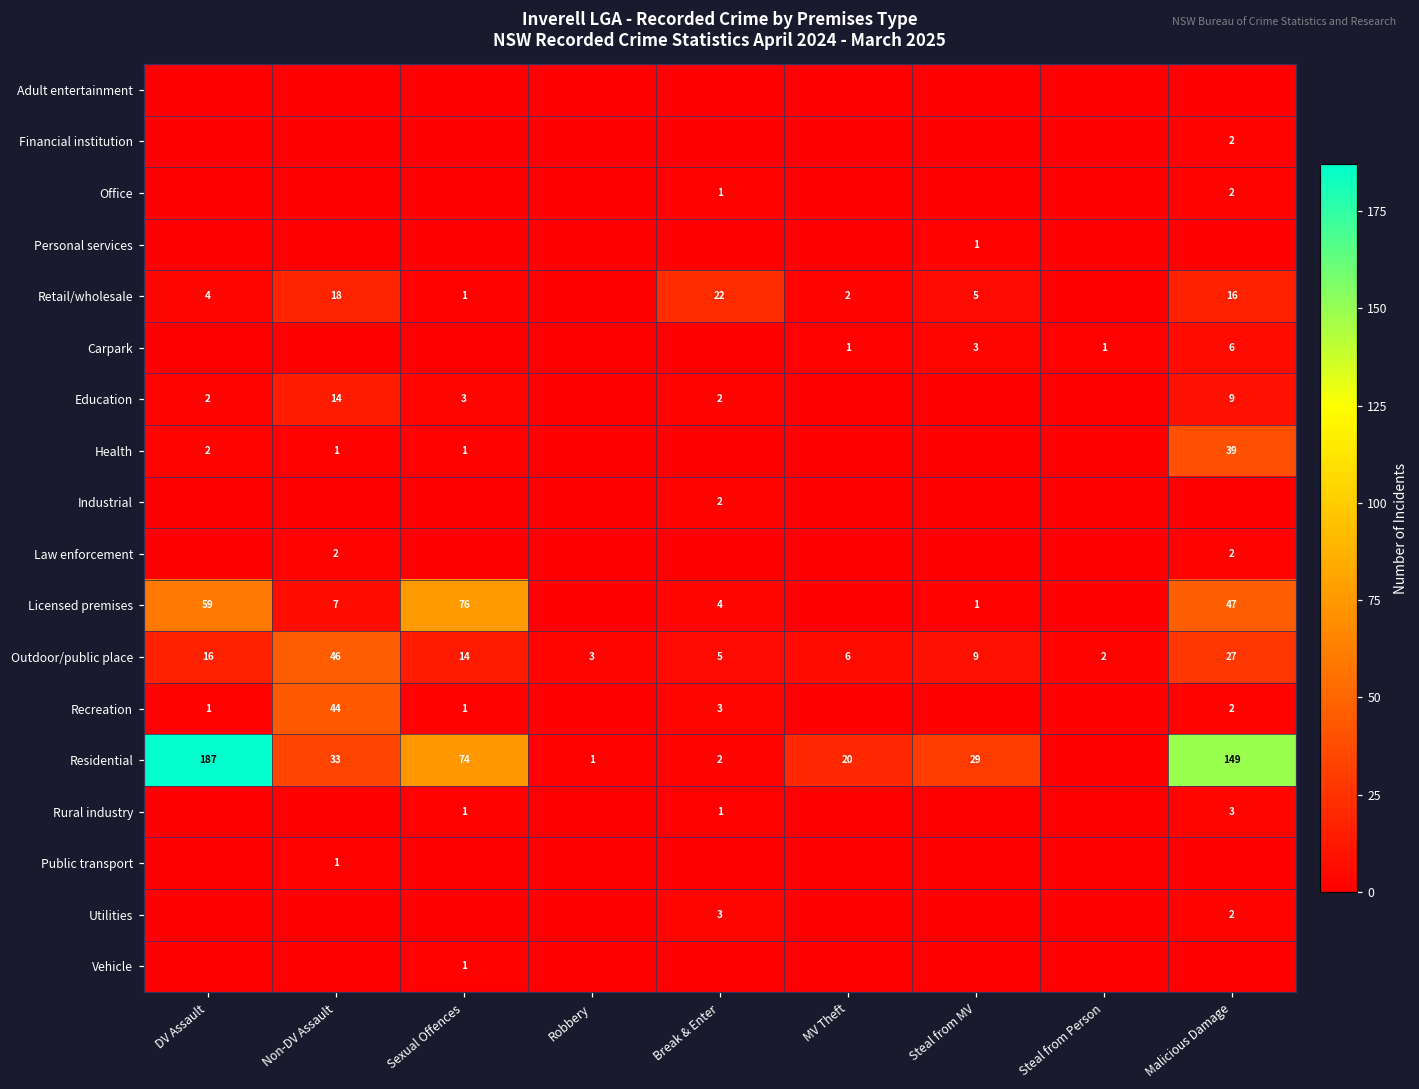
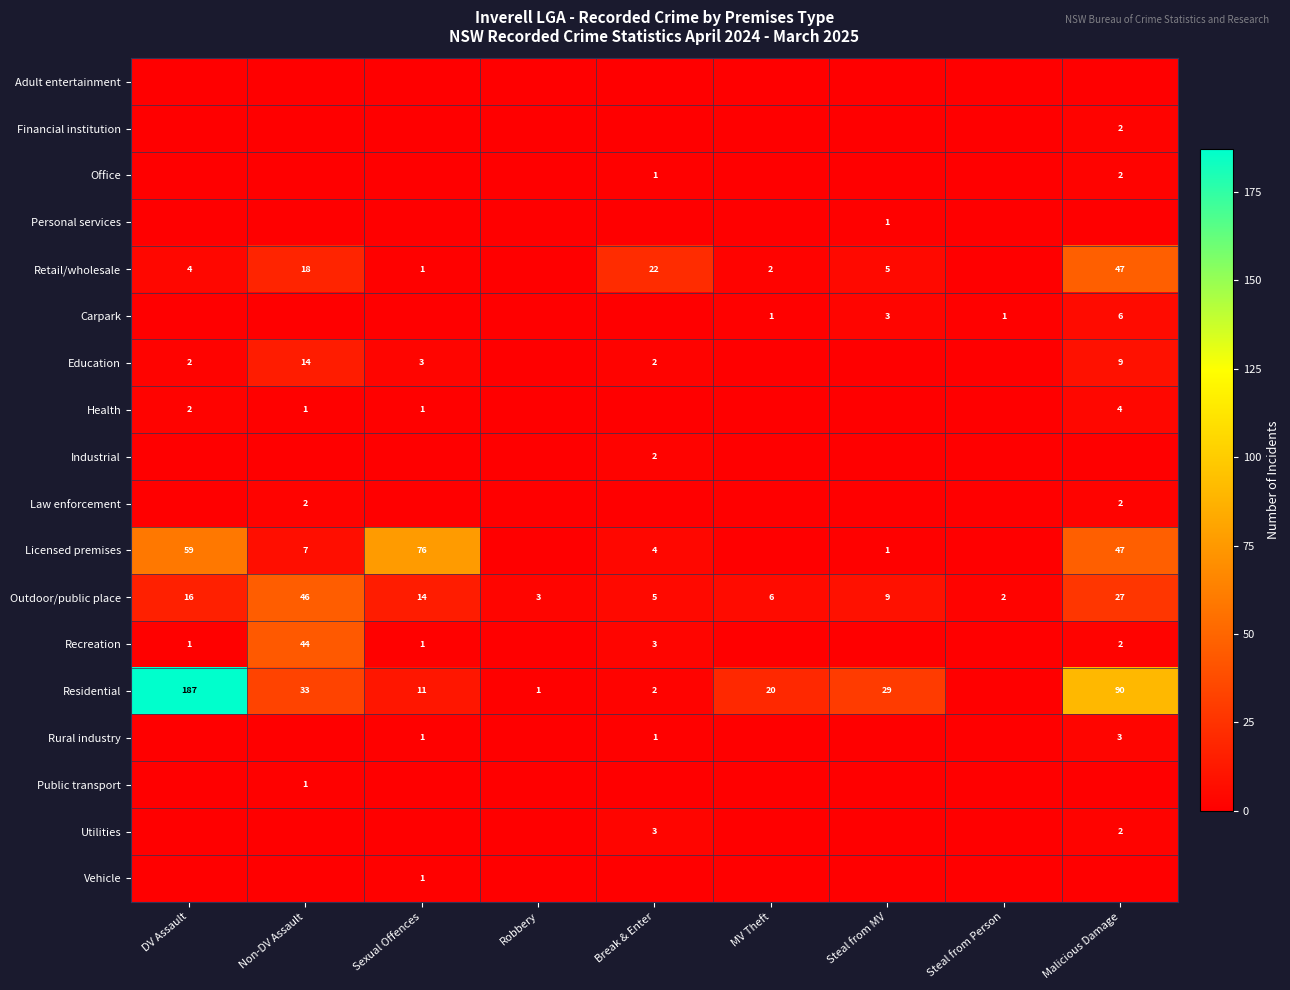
Retail/wholesale, Malicious Damage: 16 -> 47
Health, Malicious Damage: 39 -> 4
Residential, Sexual Offences: 74 -> 11
Residential, Malicious Damage: 149 -> 90
